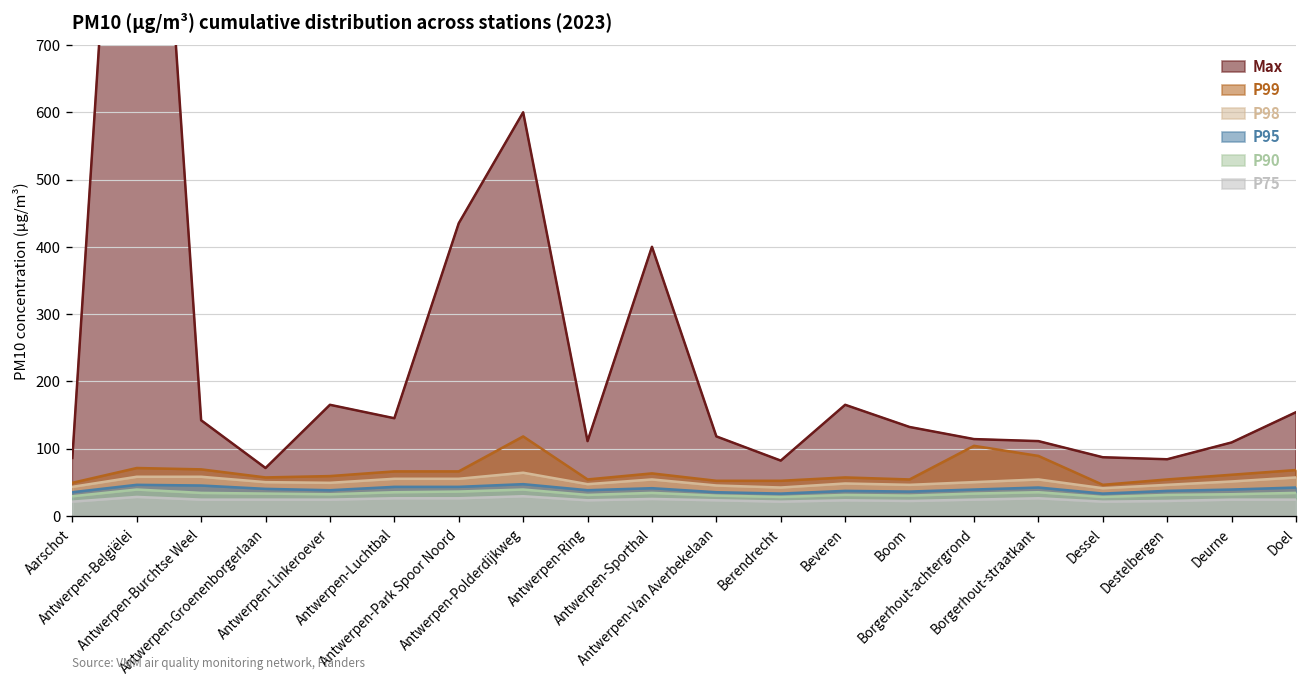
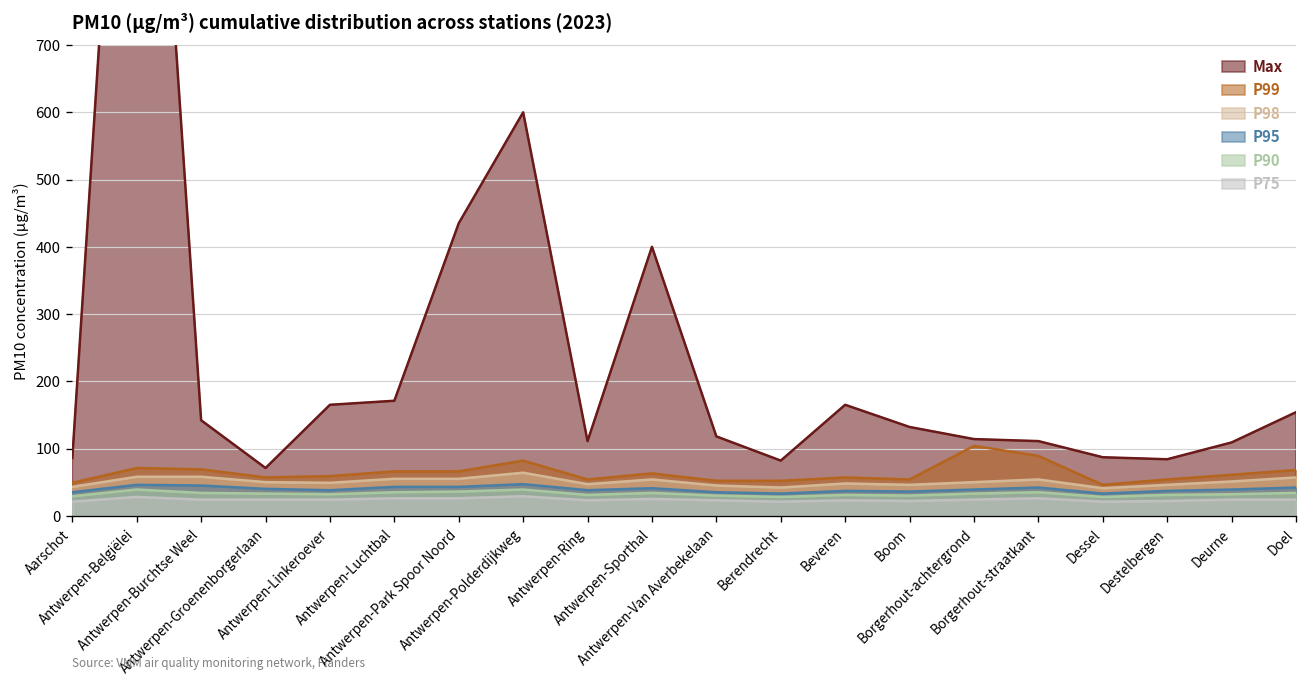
Max, Antwerpen-Luchtbal: 150 -> 170
P99, Antwerpen-Polderdijkweg: 120 -> 80
